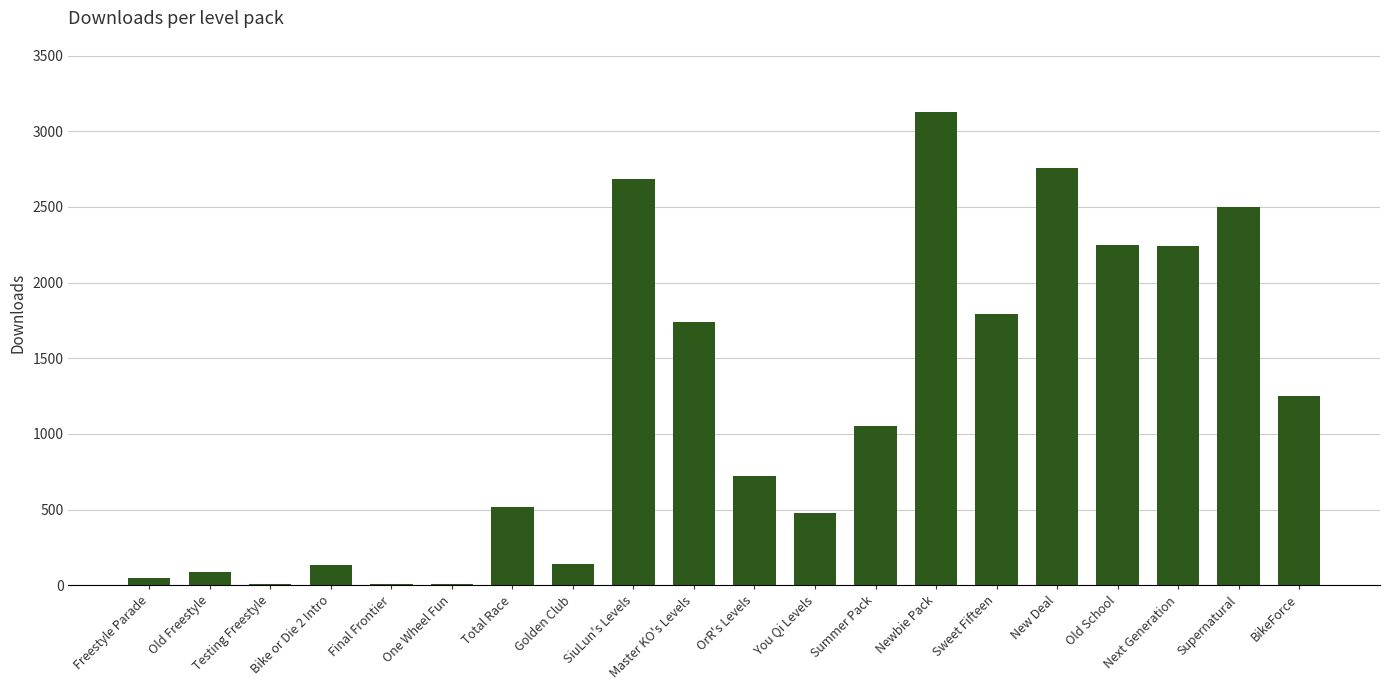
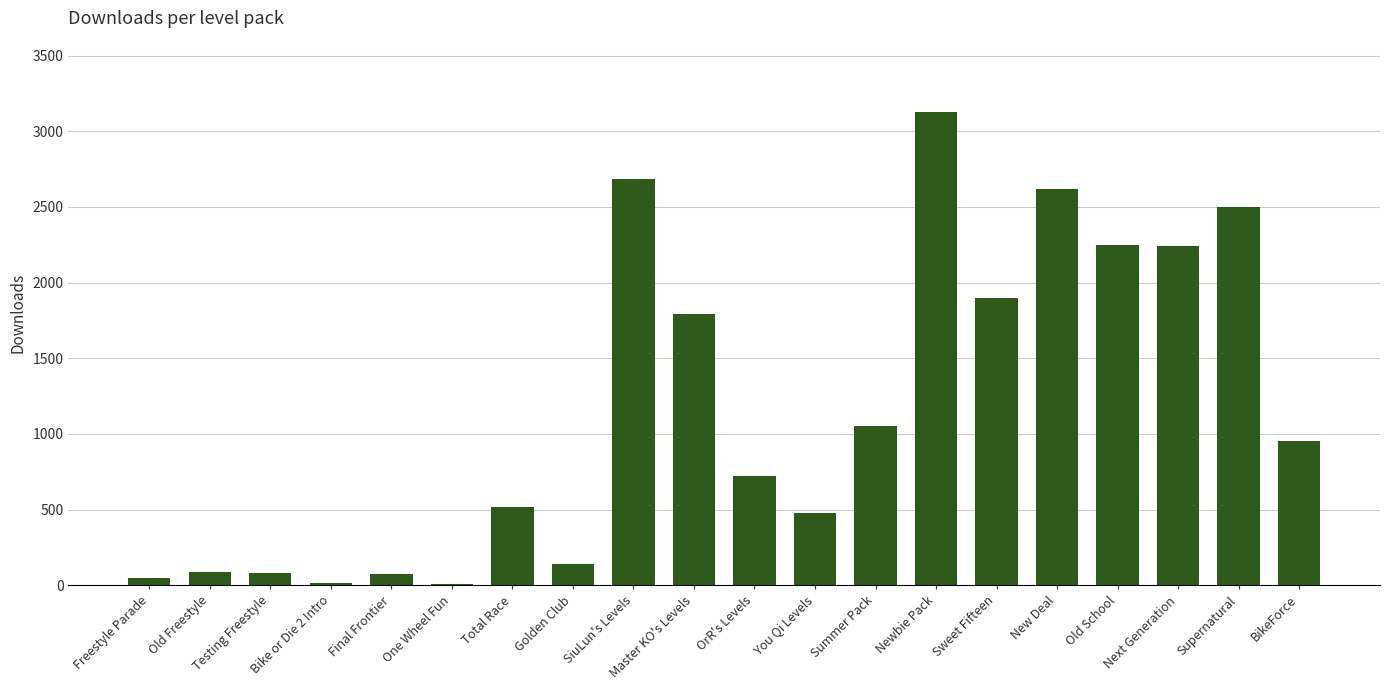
Testing Freestyle: 10 -> 80
Bike or Die 2 Intro: 130 -> 20
Final Frontier: 10 -> 70
Master KO's Levels: 1740 -> 1790
Sweet Fifteen: 1790 -> 1900
New Deal: 2760 -> 2620
BikeForce: 1250 -> 950
